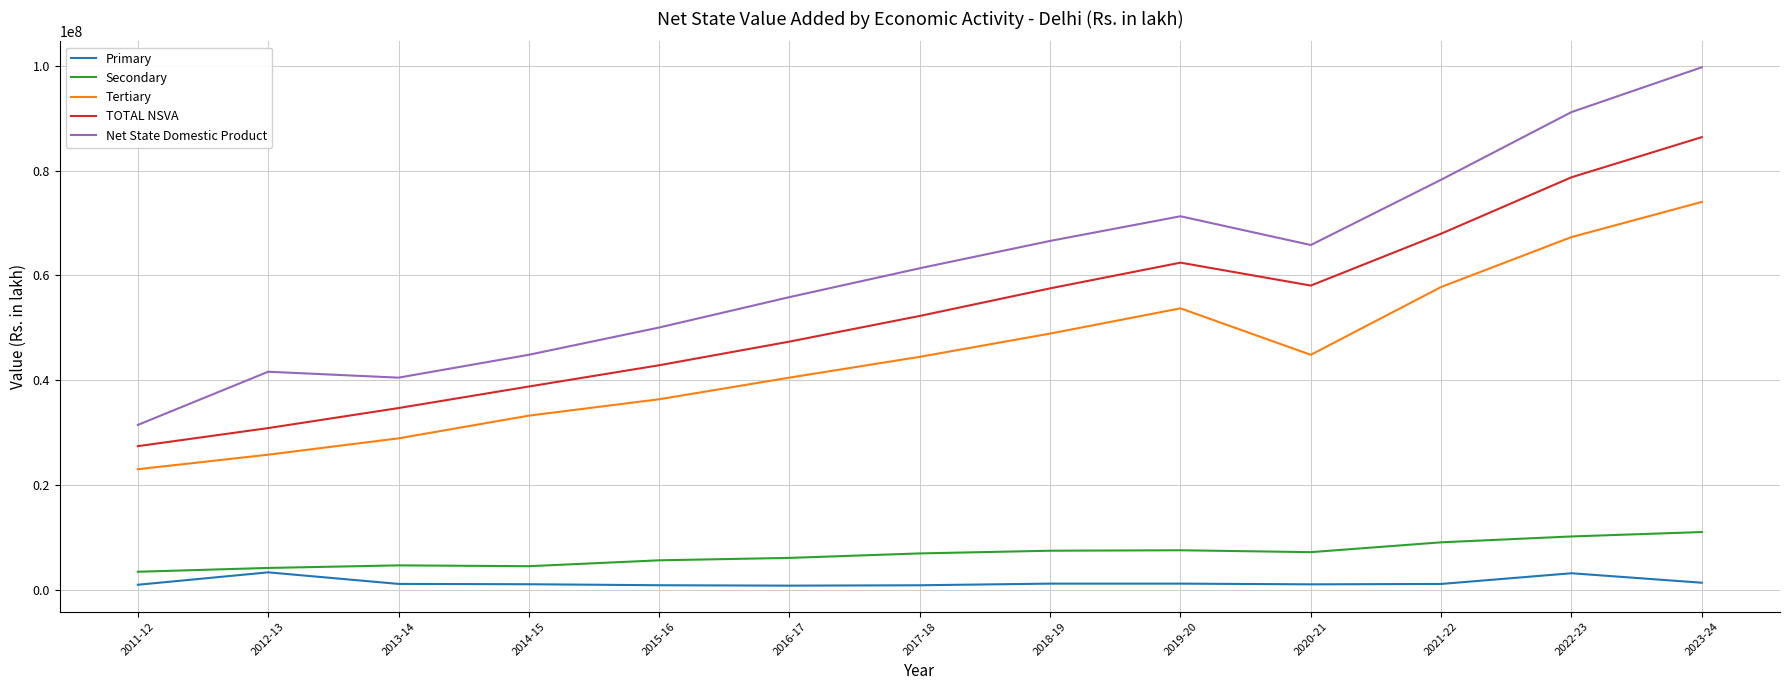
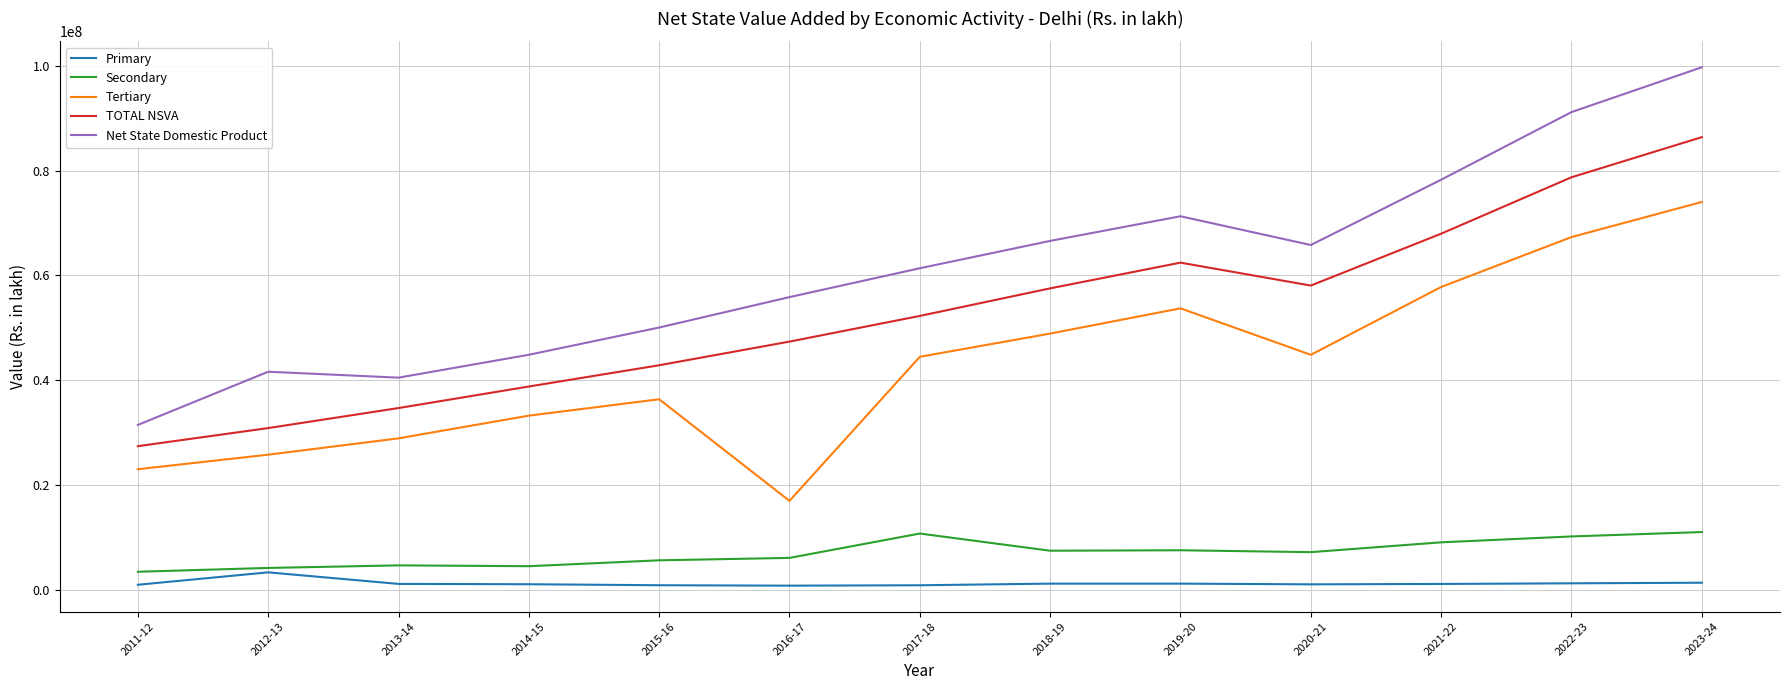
Tertiary, 2016-17: 40000000 -> 17000000
Secondary, 2017-18: 7000000 -> 11000000
Primary, 2022-23: 3000000 -> 1000000
